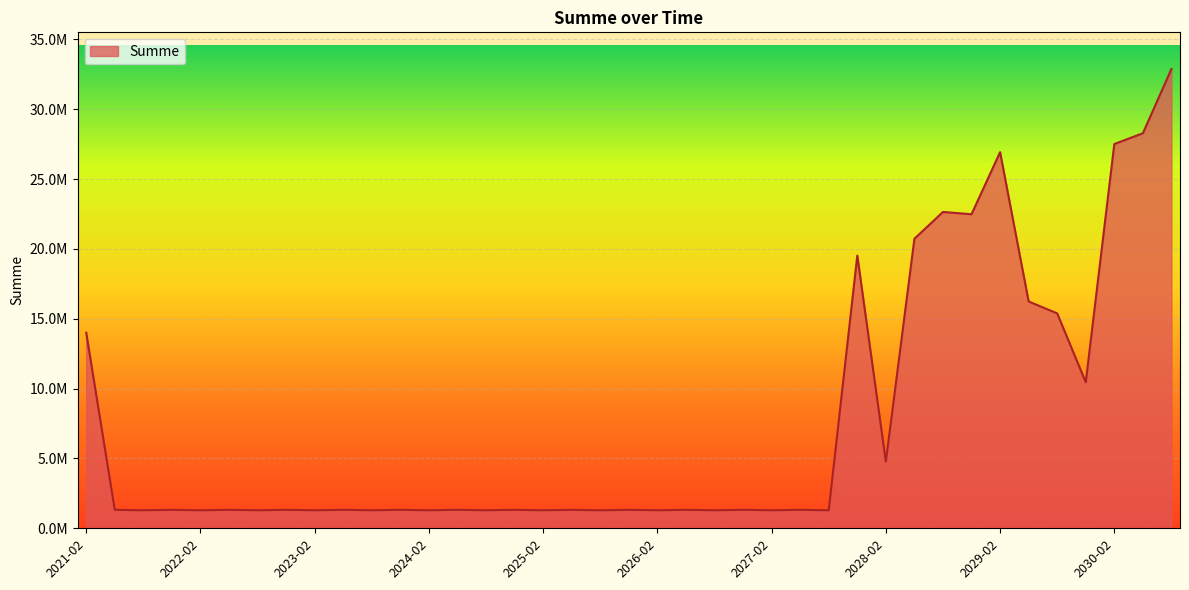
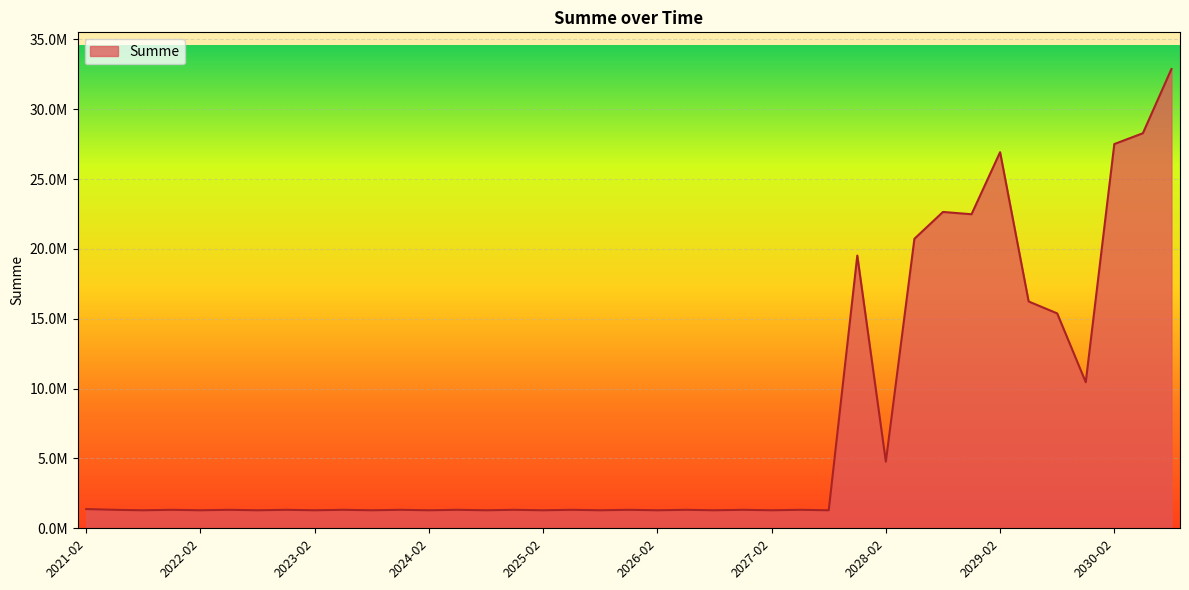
2021-02: 14000000 -> 1400000
